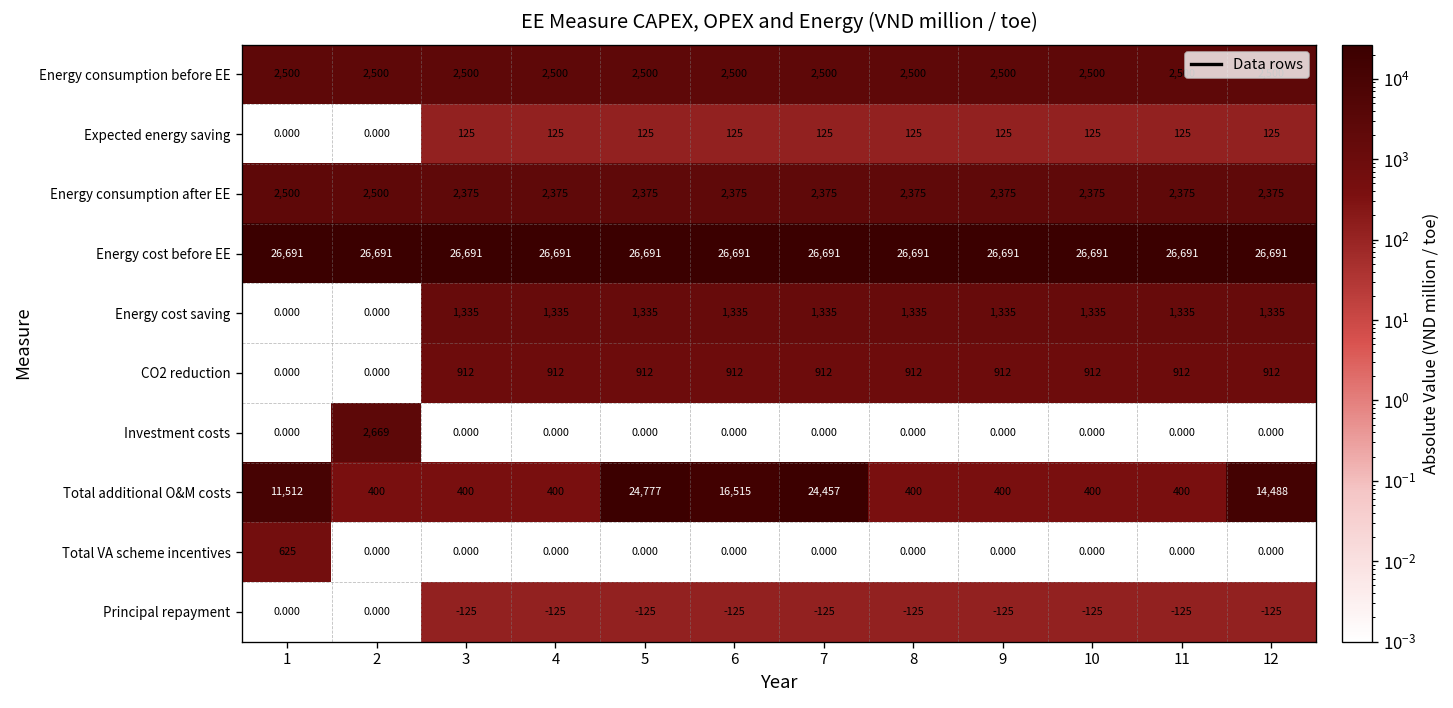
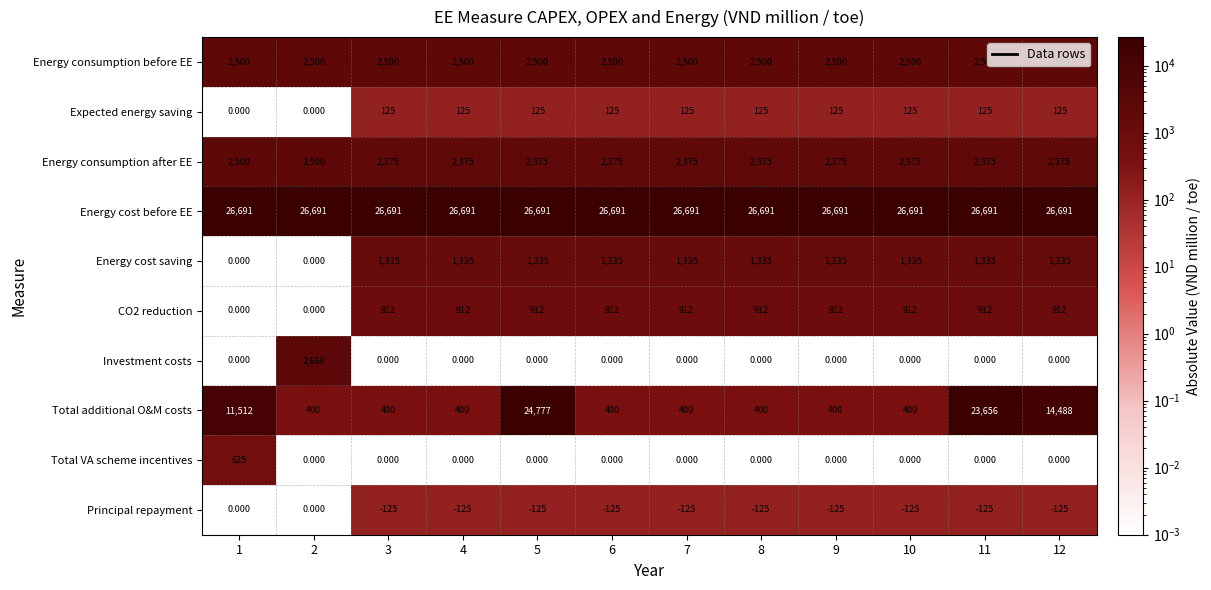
Total additional O&M costs, 6: 16,515 -> 400
Total additional O&M costs, 7: 24,457 -> 400
Total additional O&M costs, 11: 400 -> 23,656
